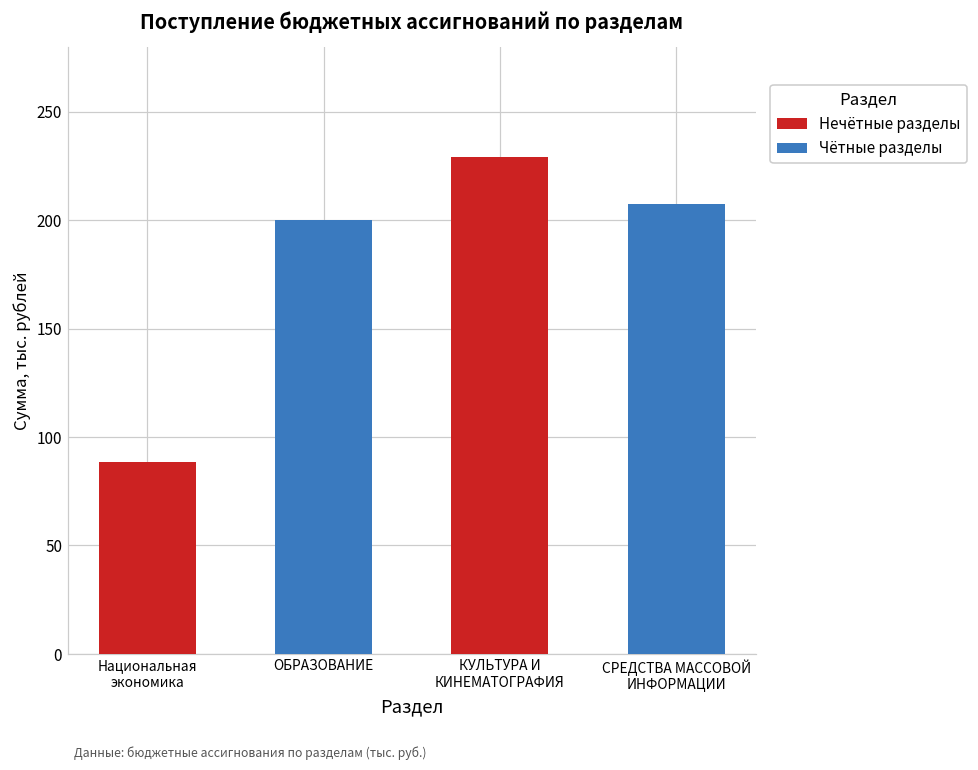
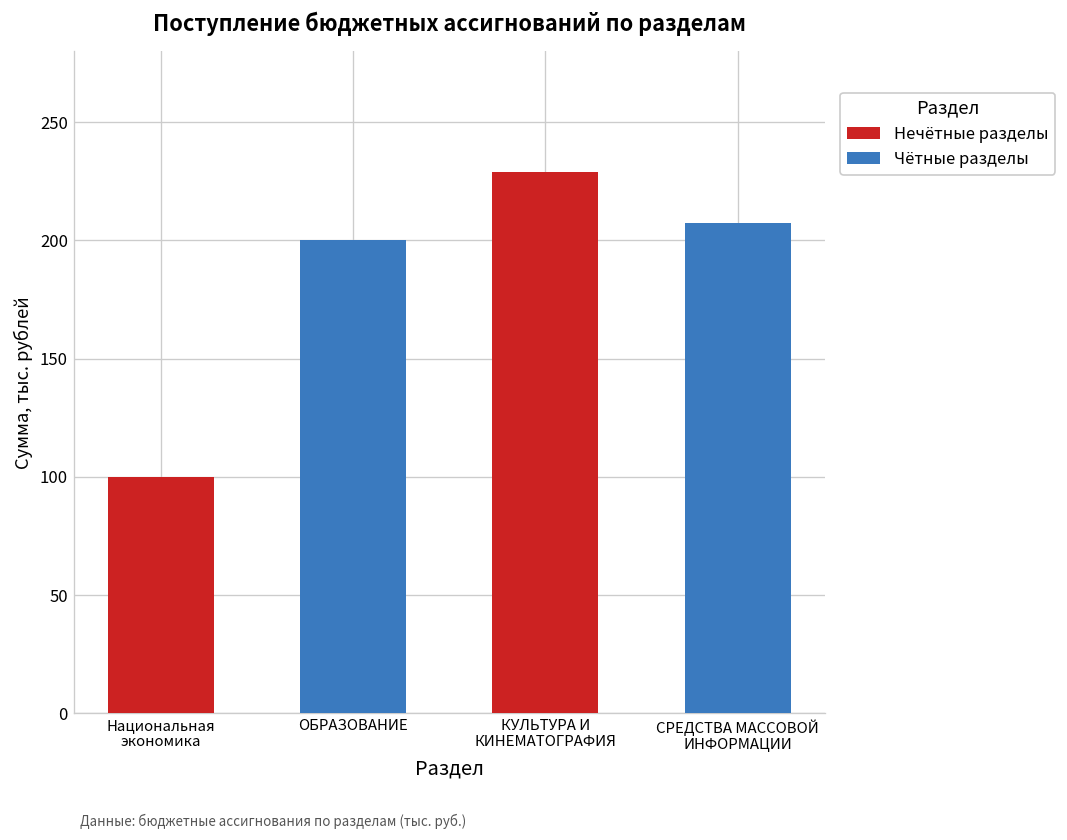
Национальная экономика: 88 -> 100
